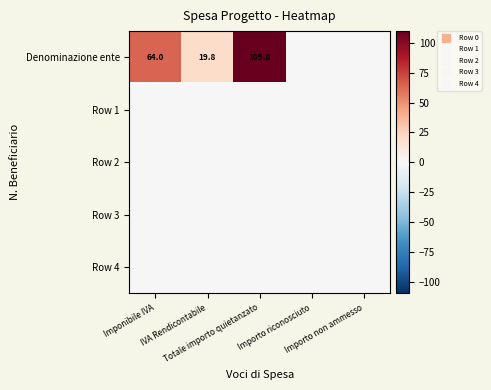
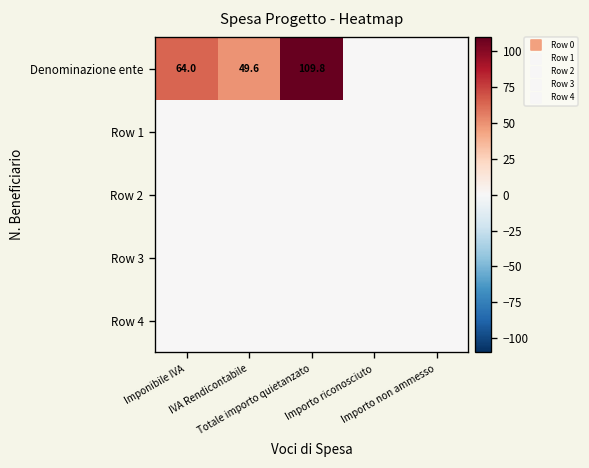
Denominazione ente, IVA Rendicontabile: 19.8 -> 49.6
